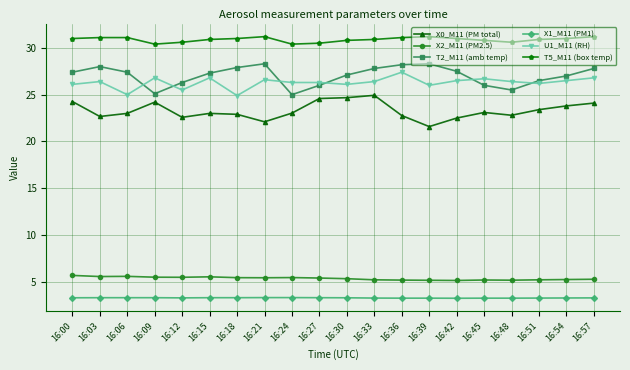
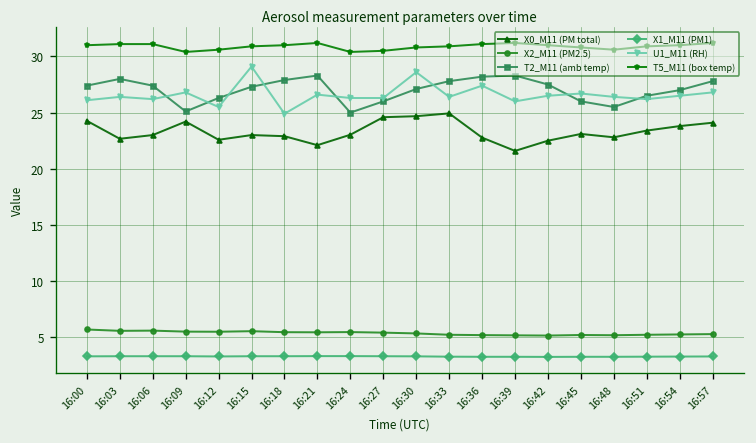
U1_M11 (RH), 16:06: 25 -> 26
U1_M11 (RH), 16:15: 27 -> 29
U1_M11 (RH), 16:30: 26 -> 29
